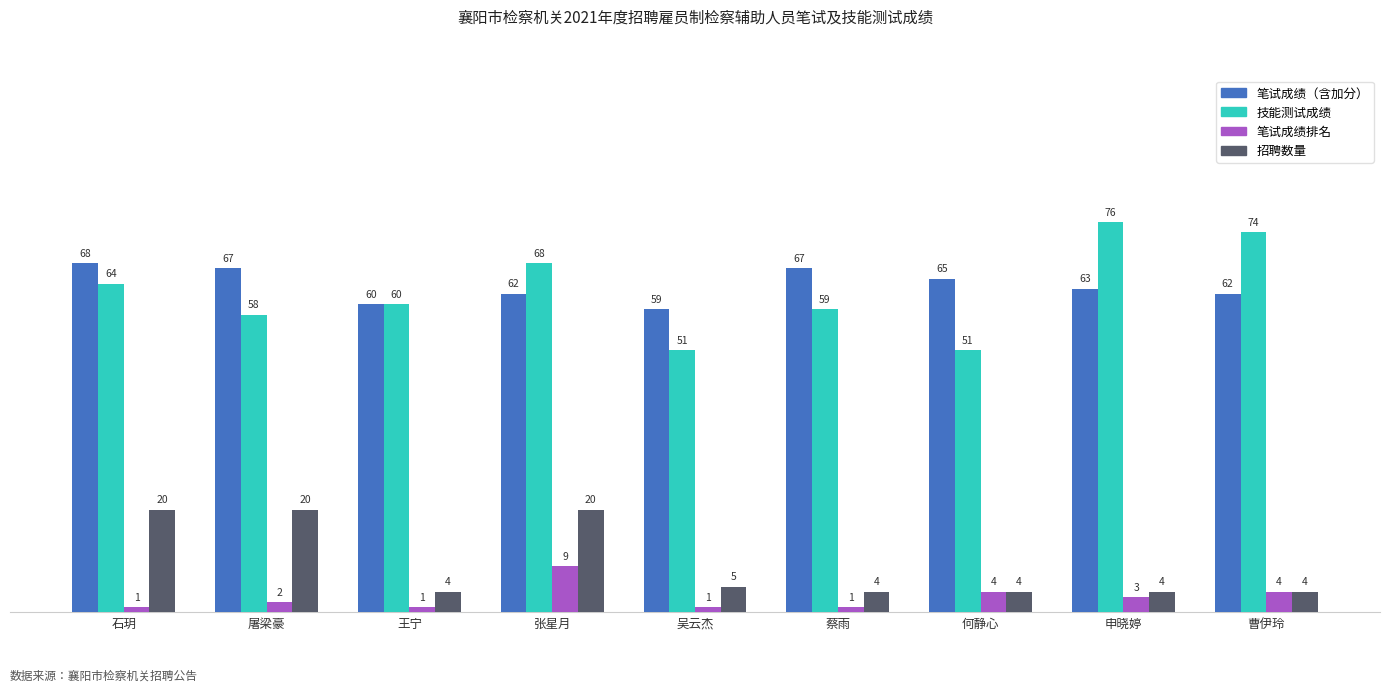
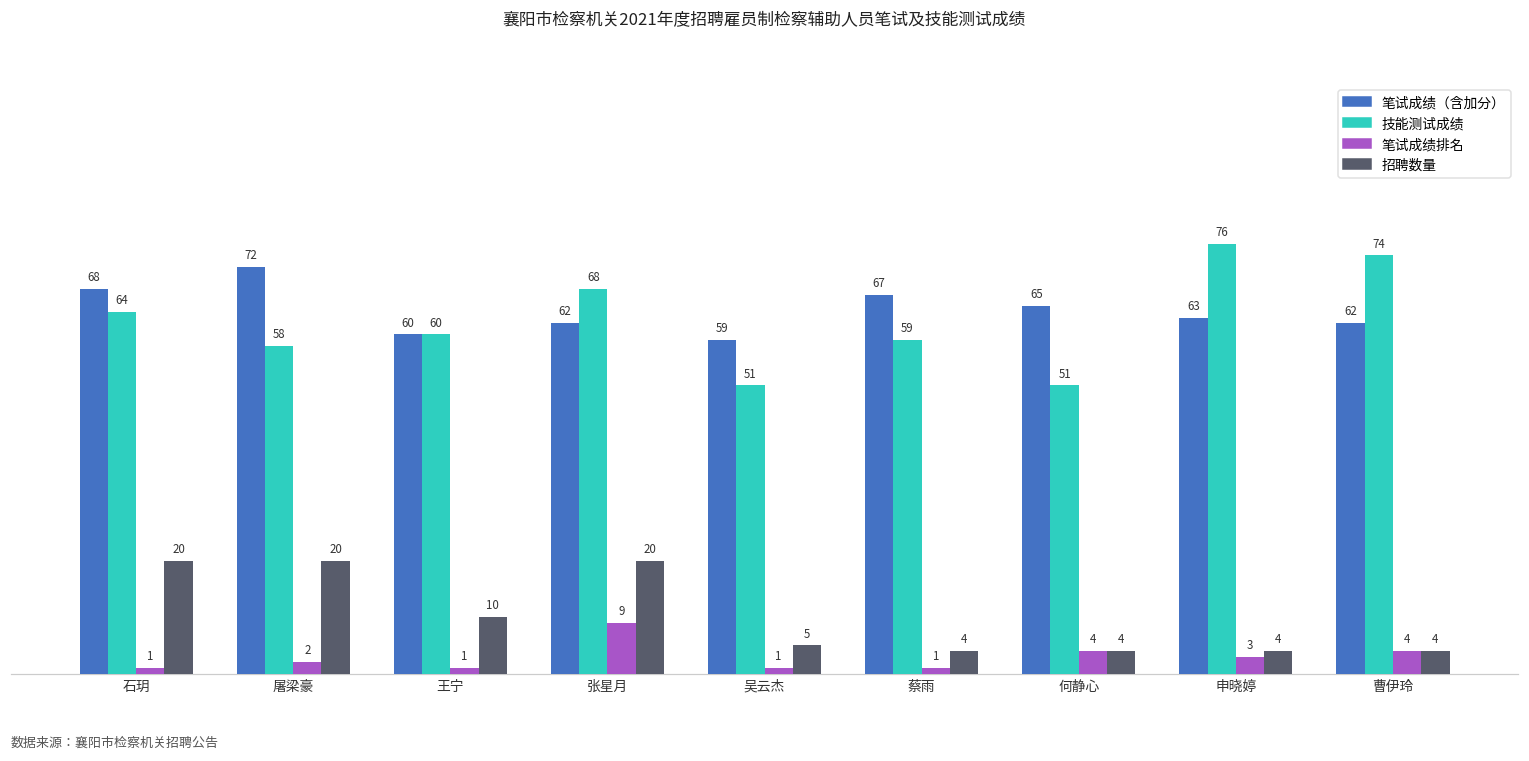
笔试成绩（含加分）, 屠梁豪: 67 -> 72
招聘数量, 王宁: 4 -> 10
